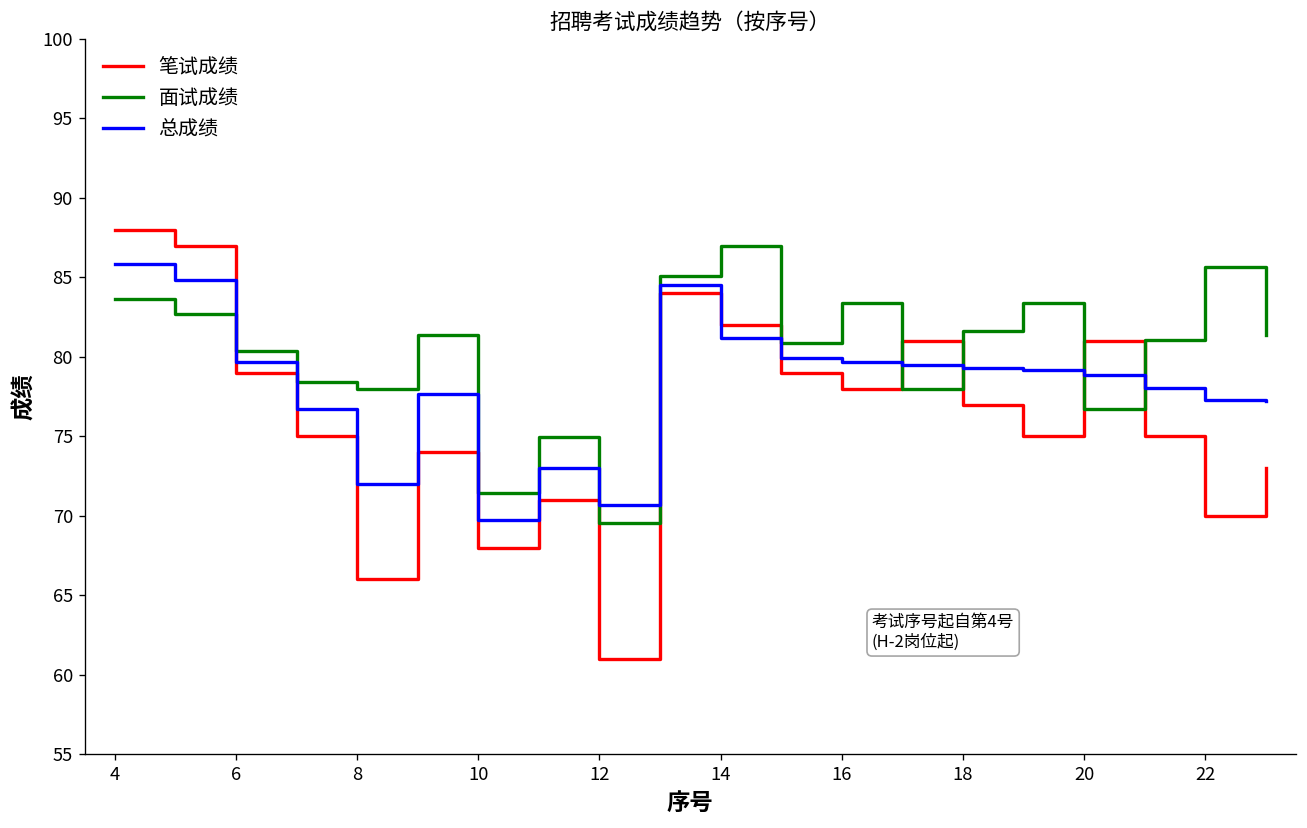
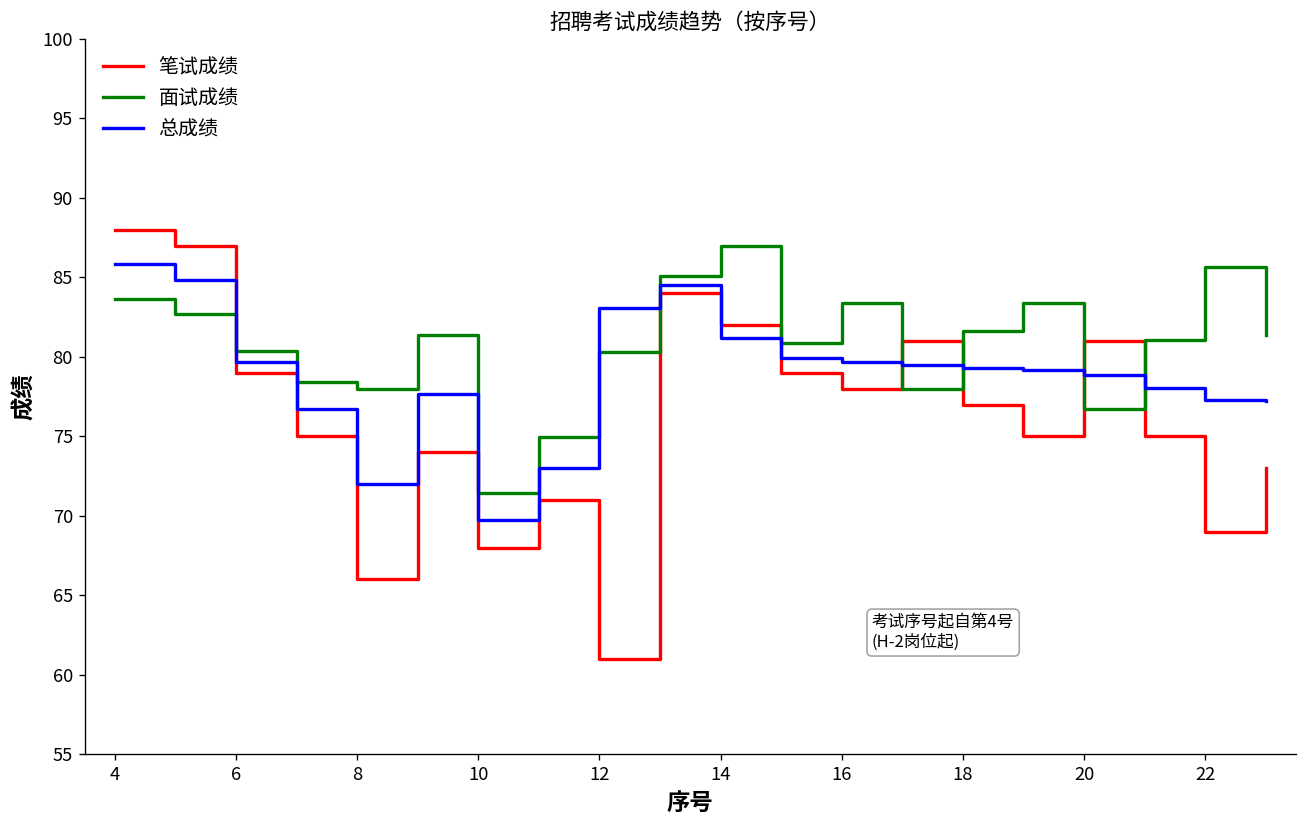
面试成绩, 12: 69.5 -> 80.3
总成绩, 12: 70.7 -> 83.1
笔试成绩, 22: 70 -> 69
